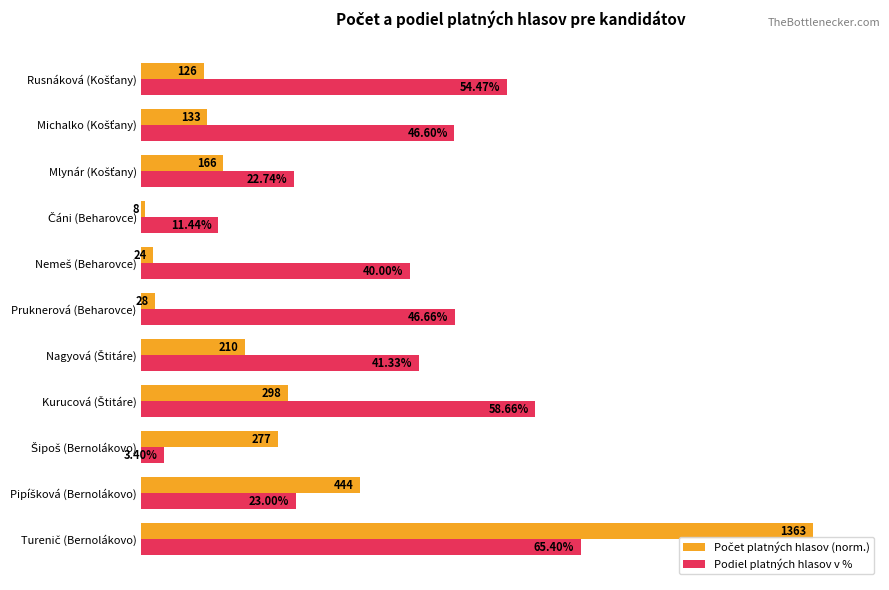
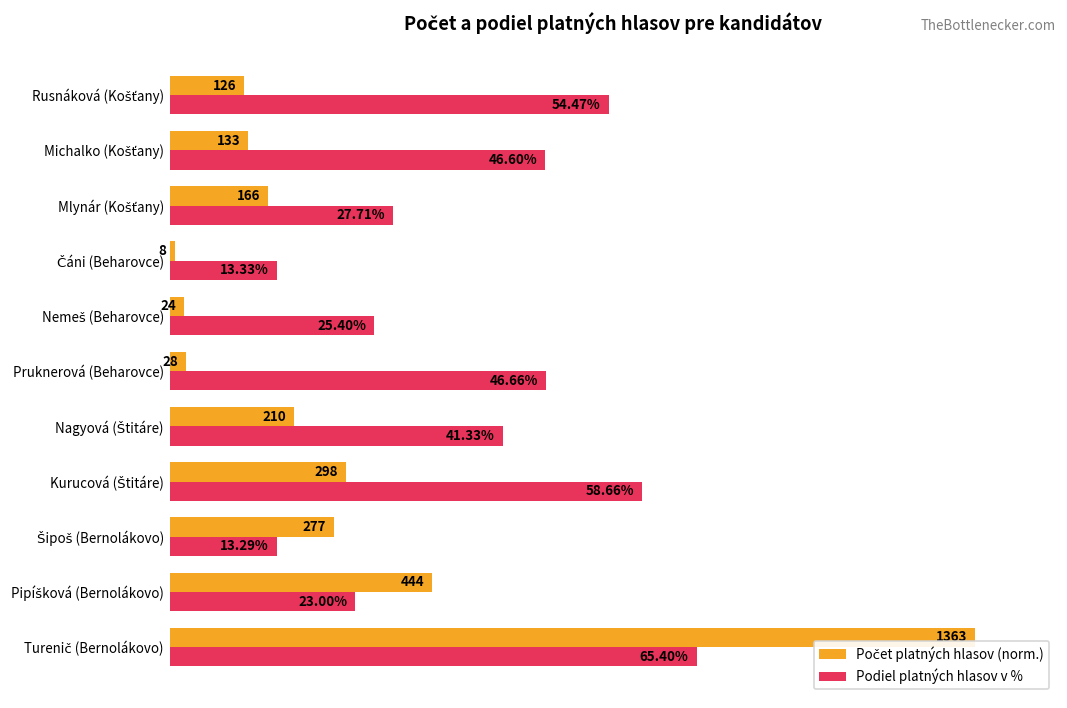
Podiel platných hlasov v %, Mlynár (Košťany): 22.74% -> 27.71%
Podiel platných hlasov v %, Čáni (Beharovce): 11.44% -> 13.33%
Podiel platných hlasov v %, Nemeš (Beharovce): 40.00% -> 25.40%
Podiel platných hlasov v %, Šipoš (Bernolákovo): 3.40% -> 13.29%
